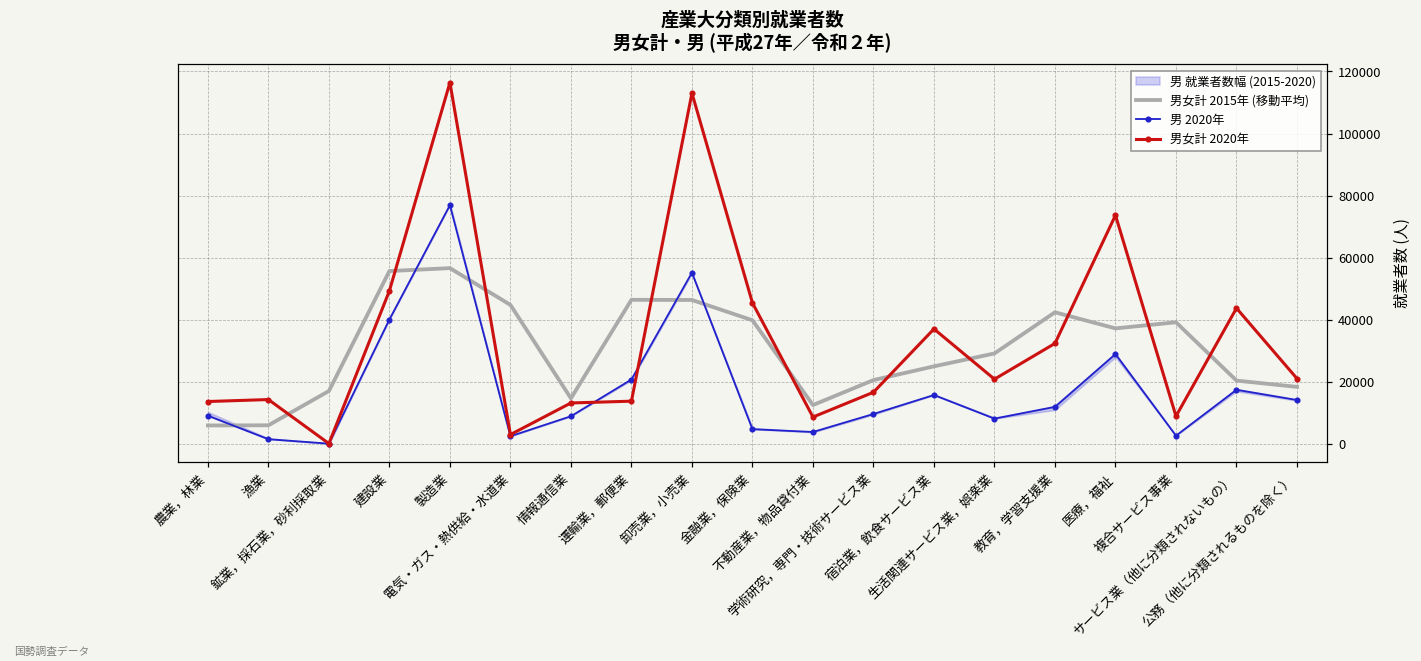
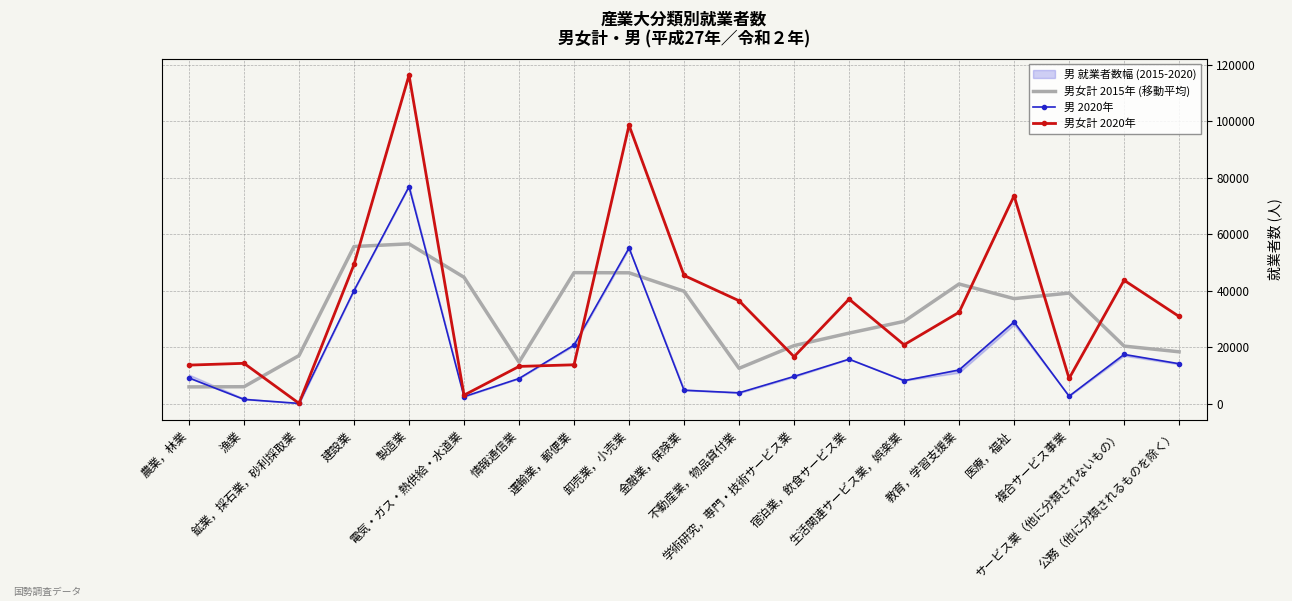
男女計 2020年, 卸売業，小売業: 113000 -> 99000
男女計 2020年, 不動産業，物品貸付業: 9000 -> 37000
男女計 2020年, 公務（他に分類されるものを除く）: 21000 -> 31000
